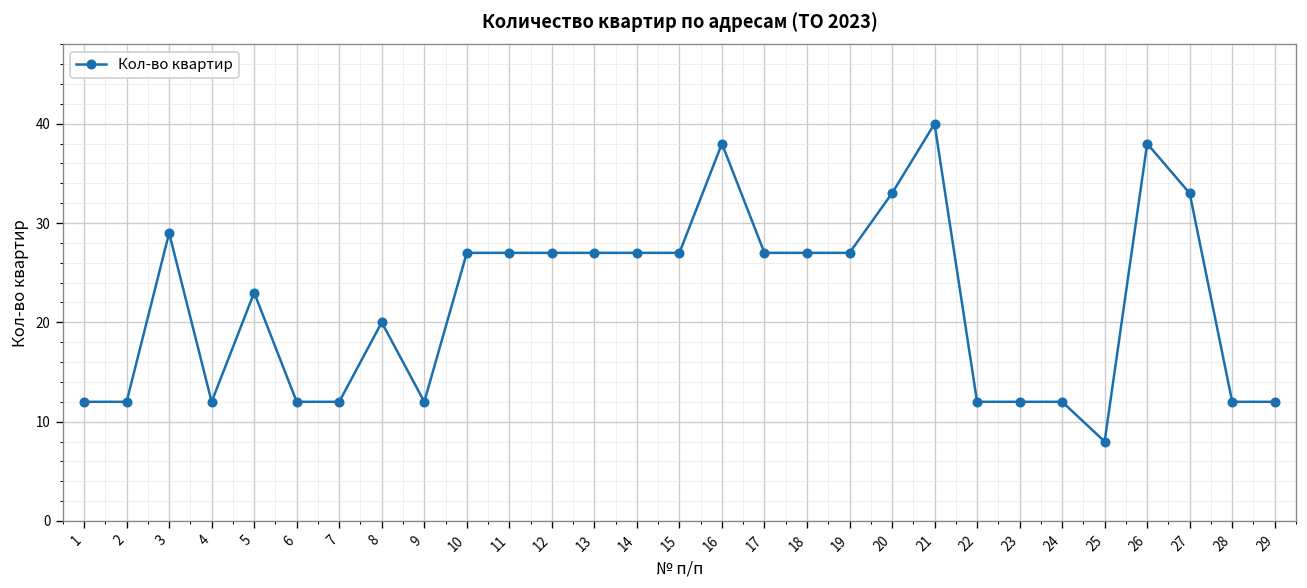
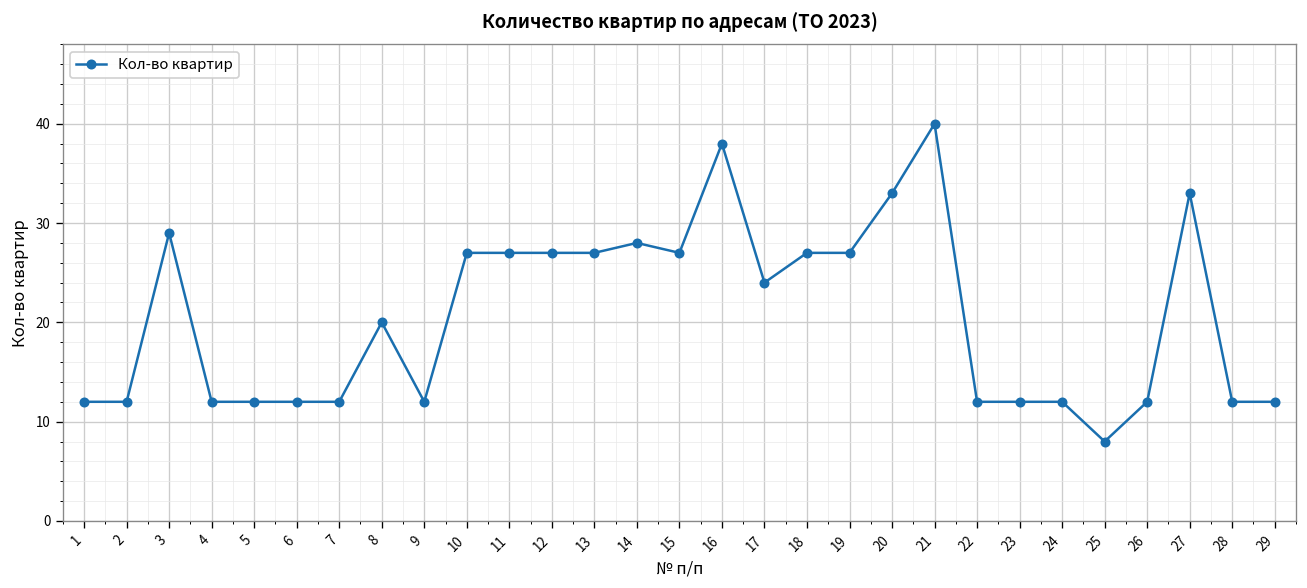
5: 23 -> 12
14: 27 -> 28
17: 27 -> 24
26: 38 -> 12
